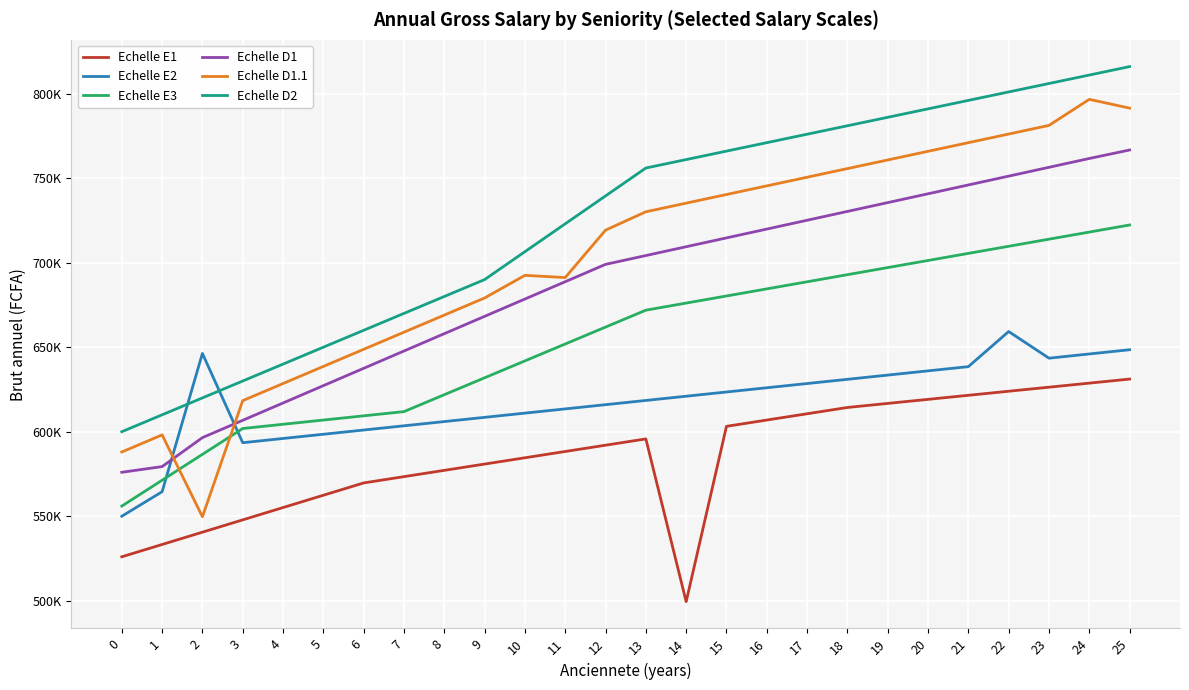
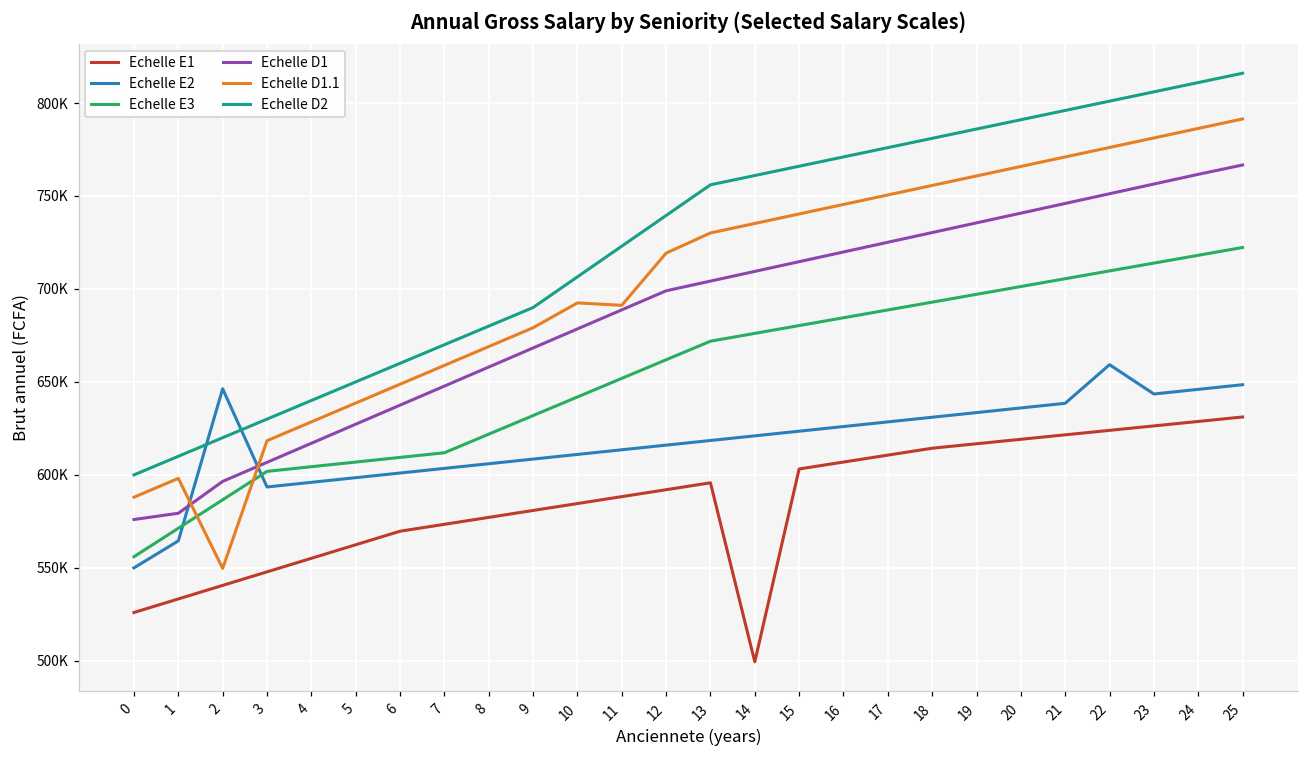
Echelle D1.1, 24: 797000 -> 786000
